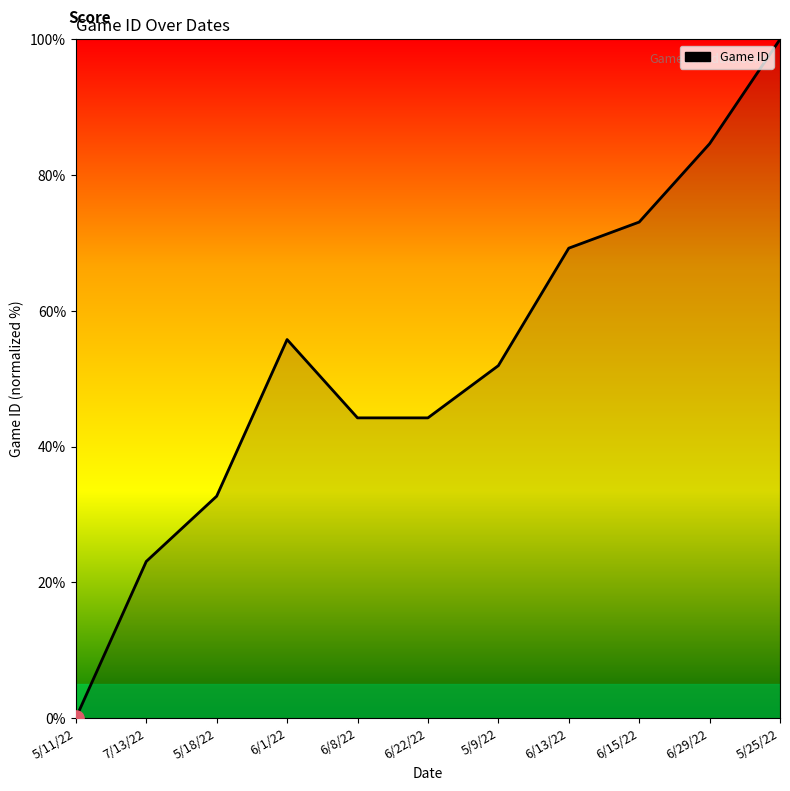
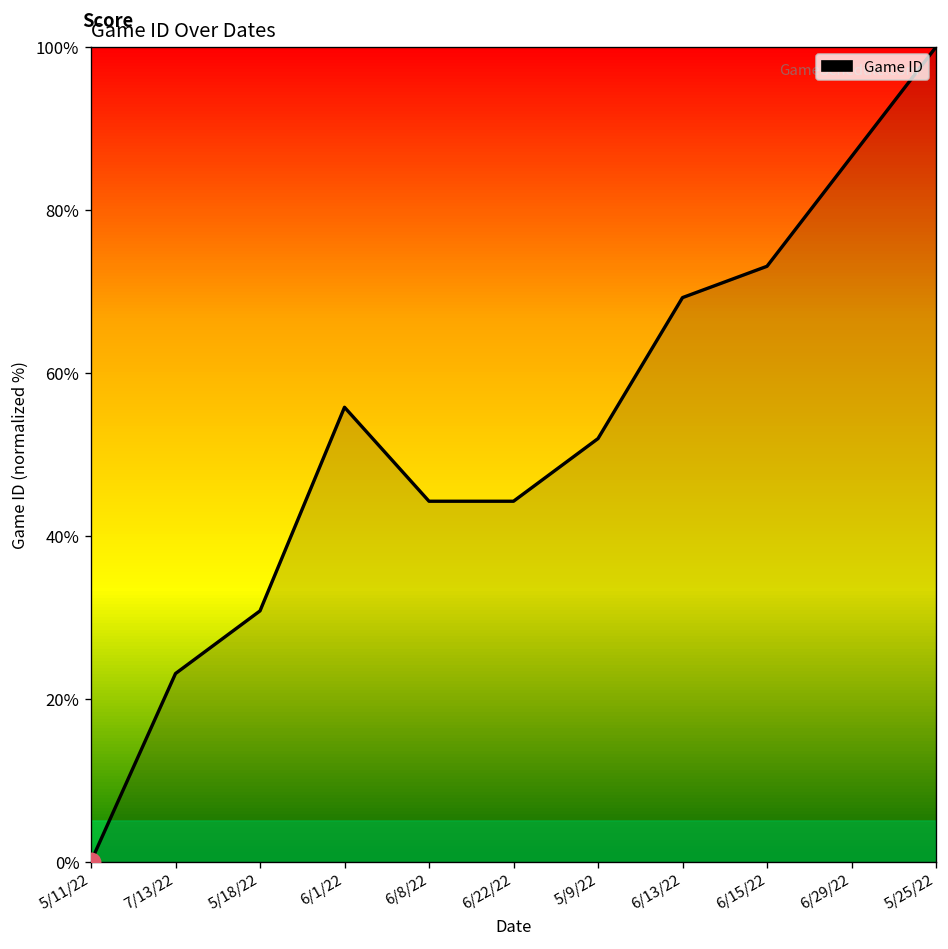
Game ID, 5/18/22: 33% -> 31%
Game ID, 6/29/22: 85% -> 87%
